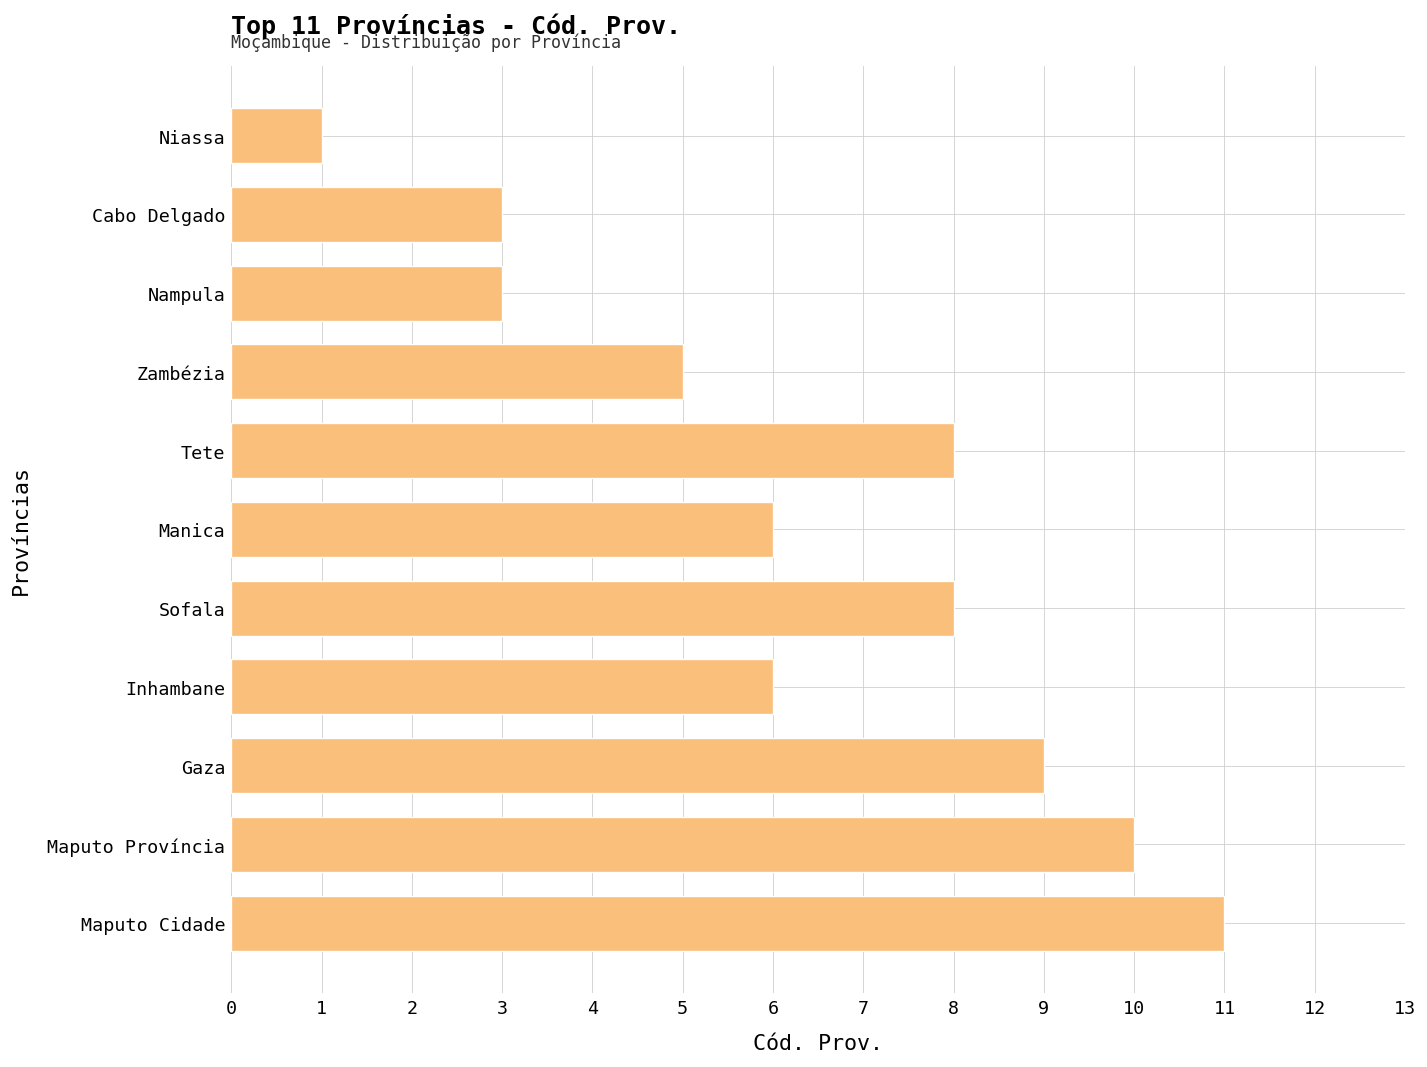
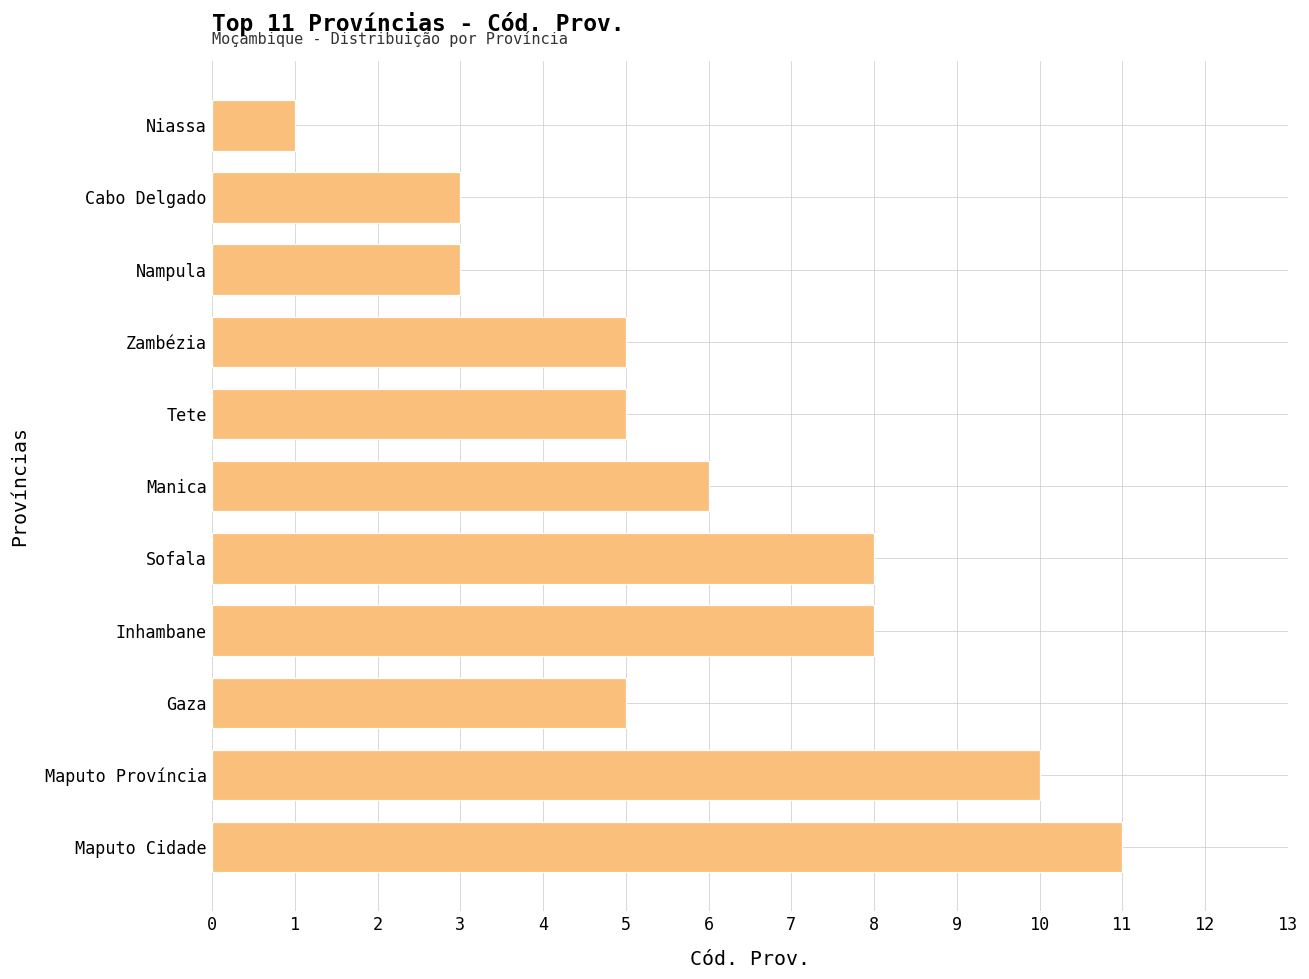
Tete: 8 -> 5
Inhambane: 6 -> 8
Gaza: 9 -> 5
